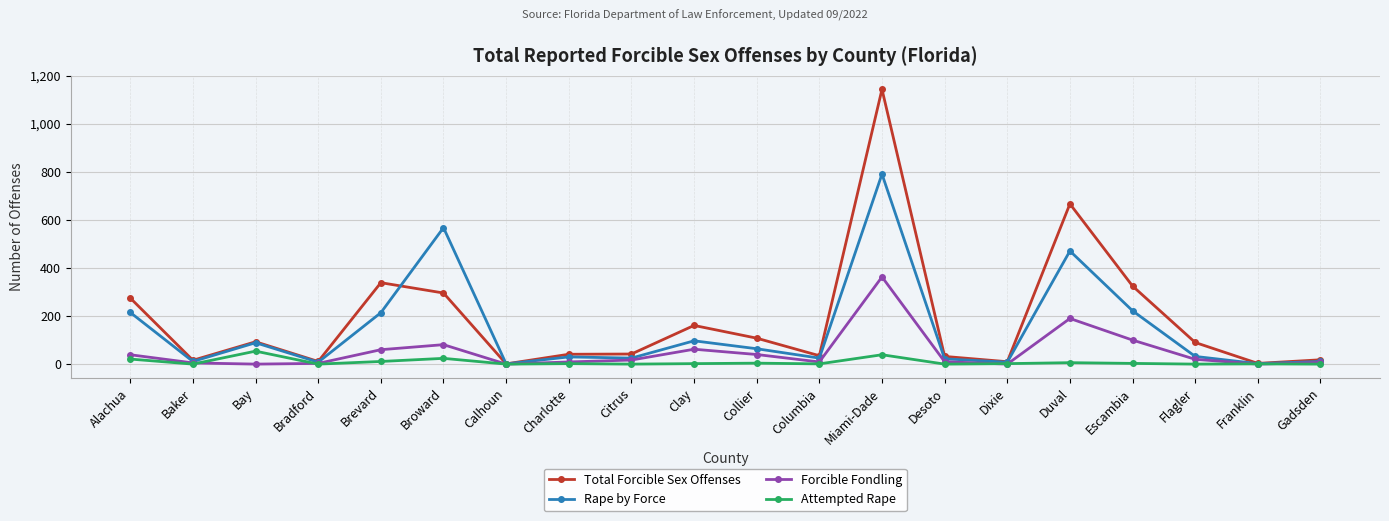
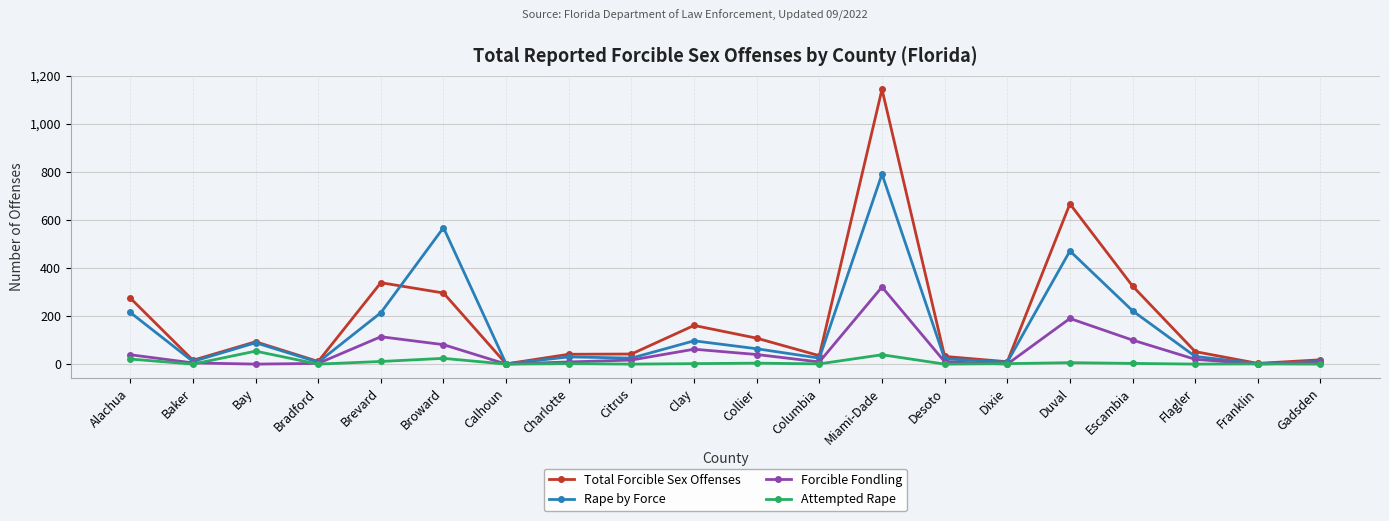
Forcible Fondling, Brevard: 60 -> 110
Forcible Fondling, Miami-Dade: 360 -> 320
Total Forcible Sex Offenses, Flagler: 90 -> 50
